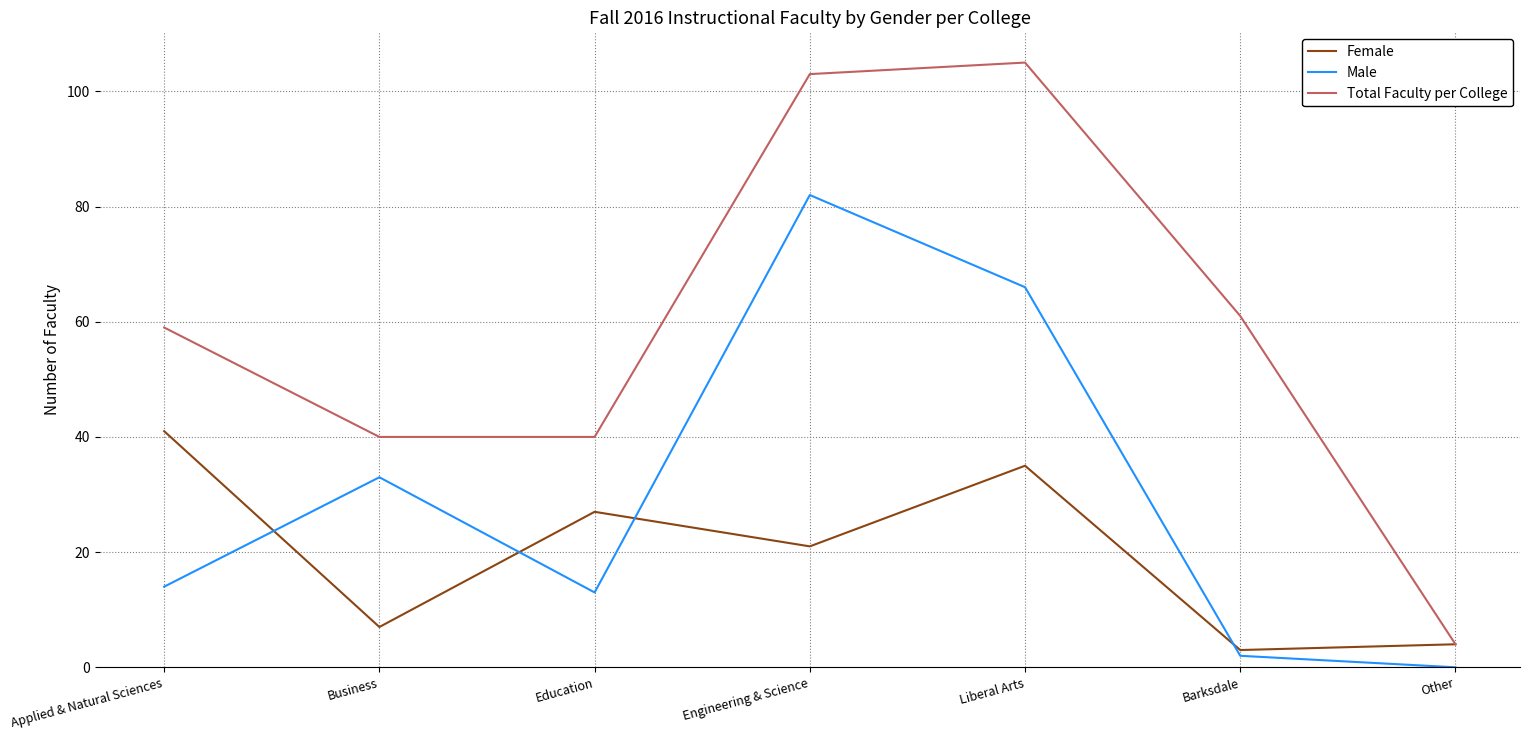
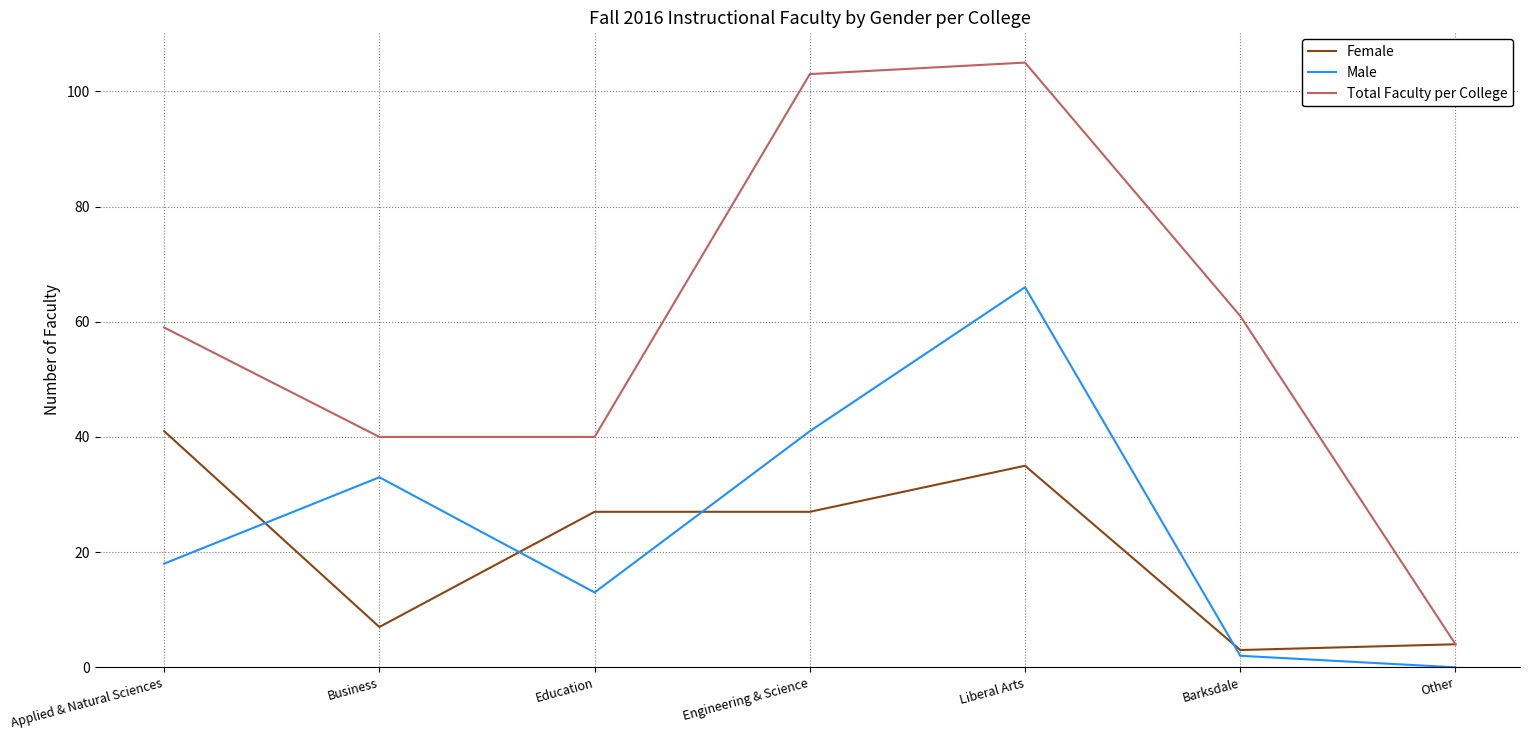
Male, Applied & Natural Sciences: 14 -> 18
Female, Engineering & Science: 21 -> 27
Male, Engineering & Science: 82 -> 41
